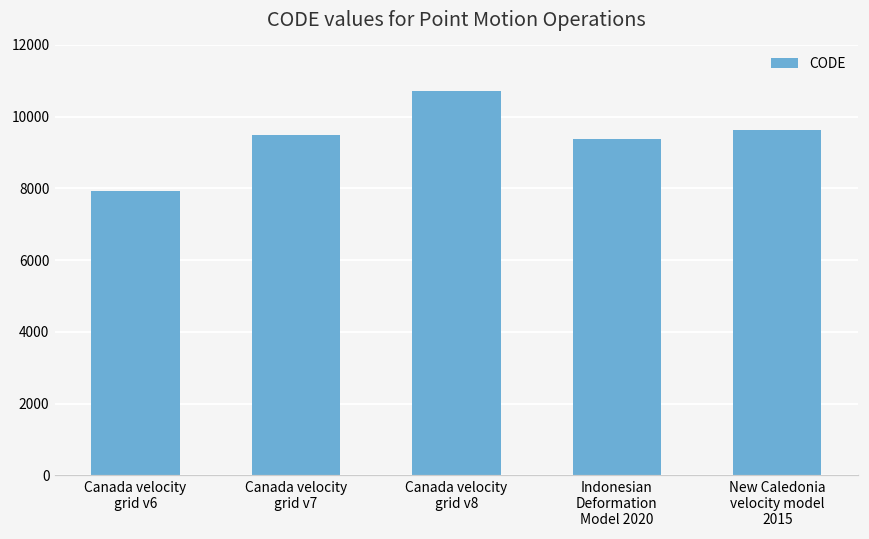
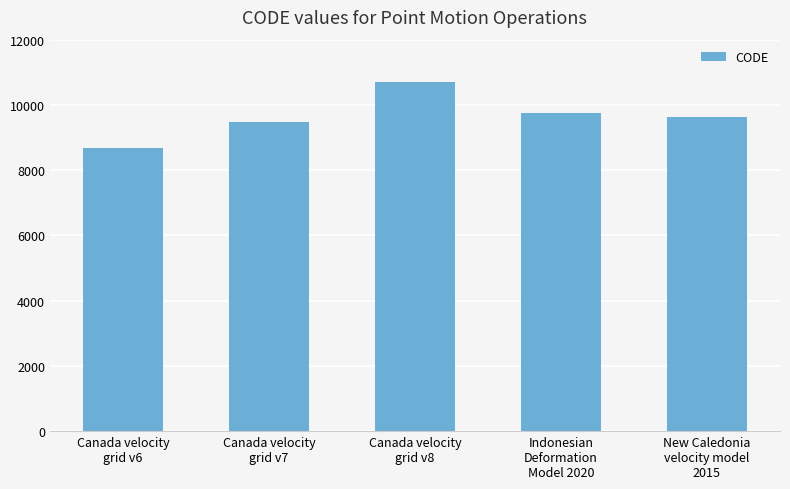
Canada velocity grid v6: 7900 -> 8700
Indonesian Deformation Model 2020: 9400 -> 9700
